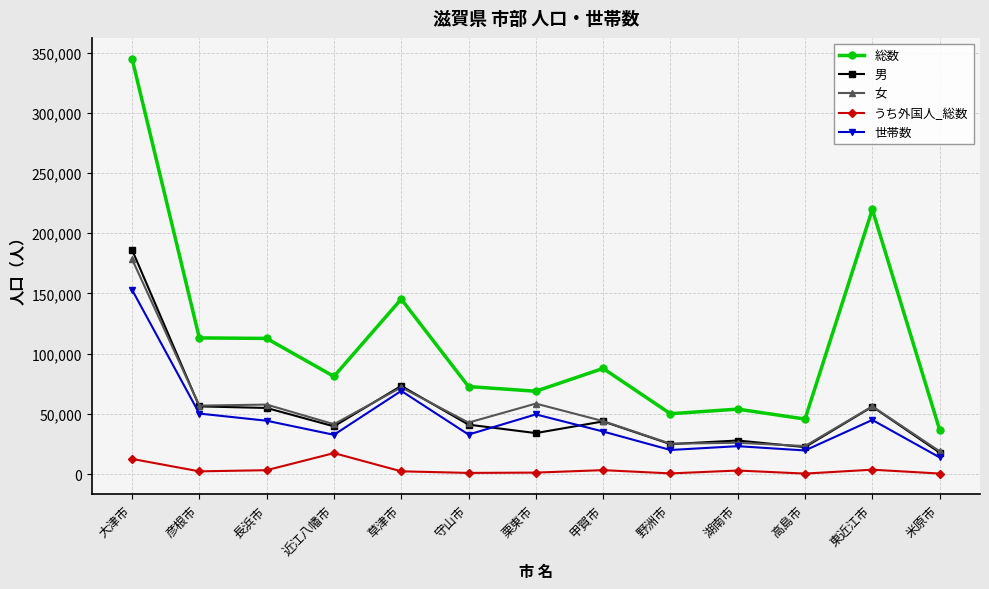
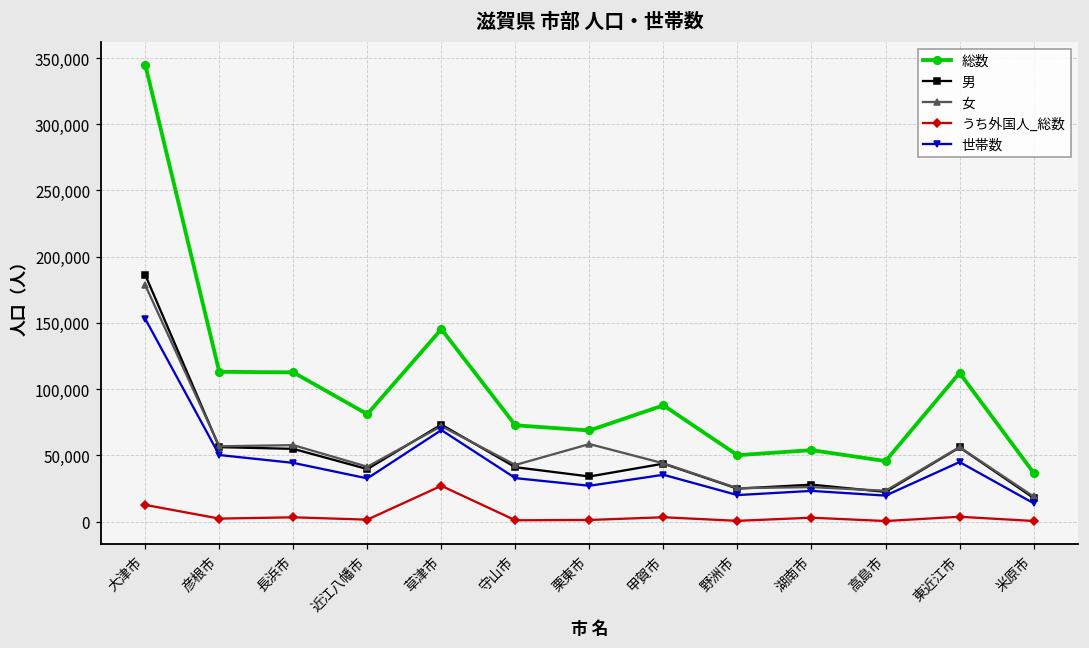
うち外国人_総数, 近江八幡市: 17,000 -> 2,000
うち外国人_総数, 草津市: 2,000 -> 27,000
世帯数, 栗東市: 50,000 -> 27,000
総数, 東近江市: 220,000 -> 112,000
